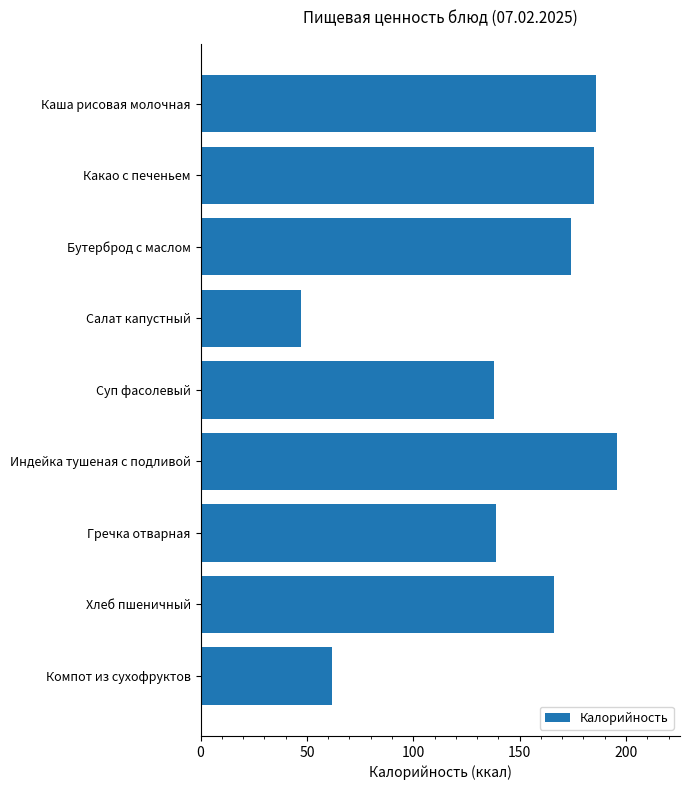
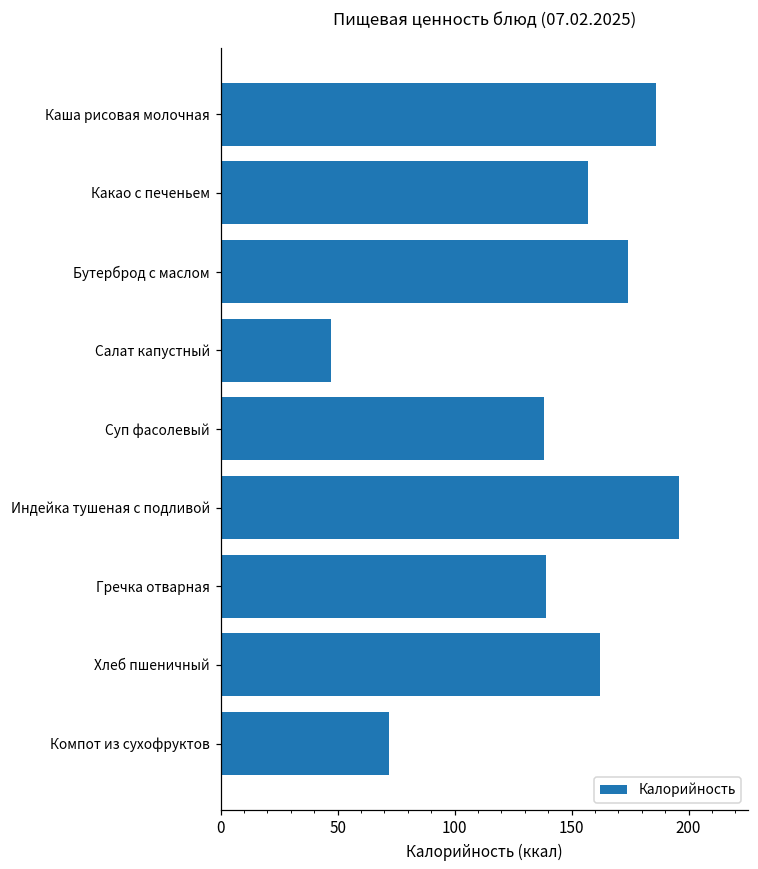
Какао с печеньем: 185 -> 157
Хлеб пшеничный: 166 -> 162
Компот из сухофруктов: 62 -> 72
